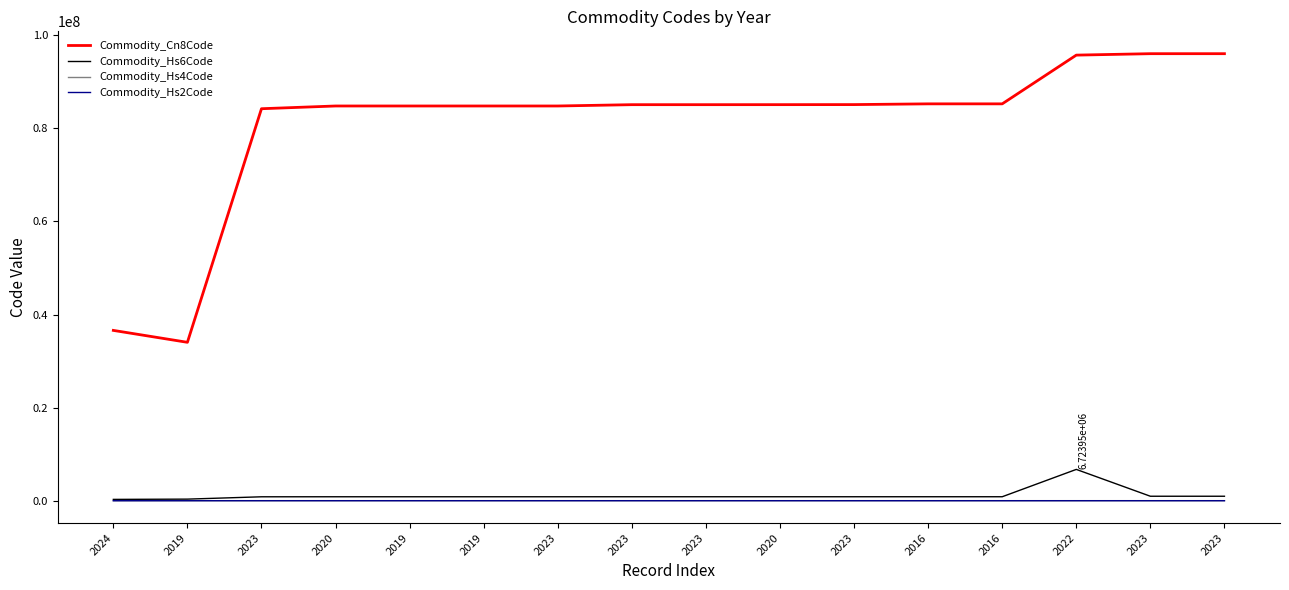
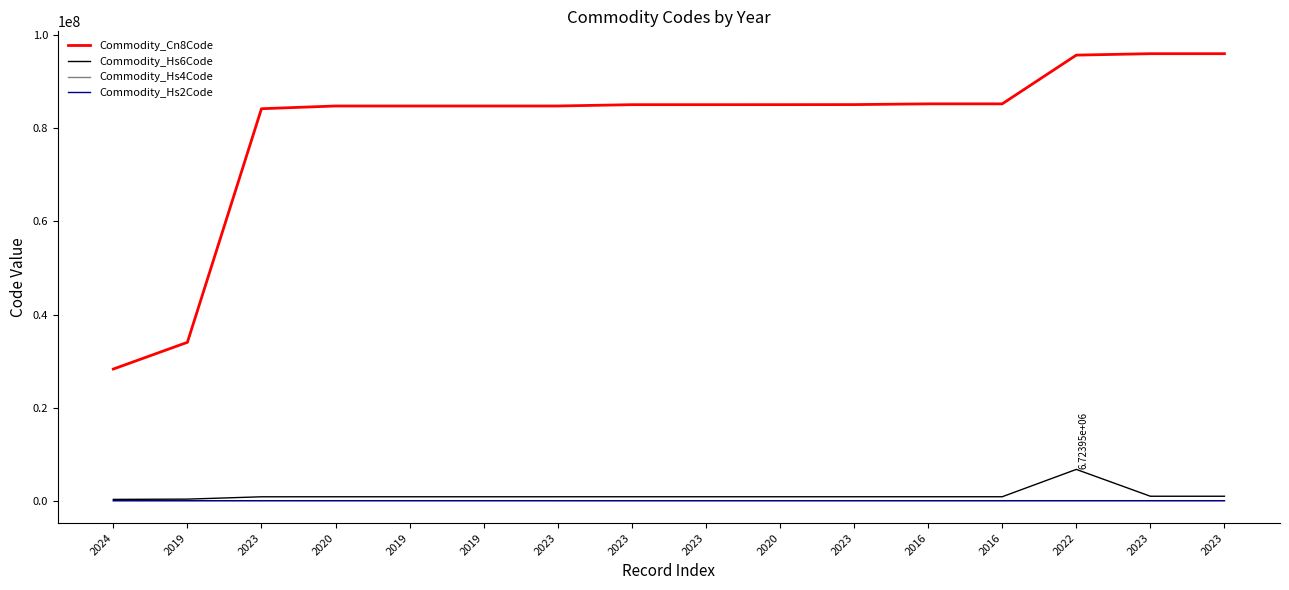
Commodity_Cn8Code, 2024: 37000000 -> 28000000
